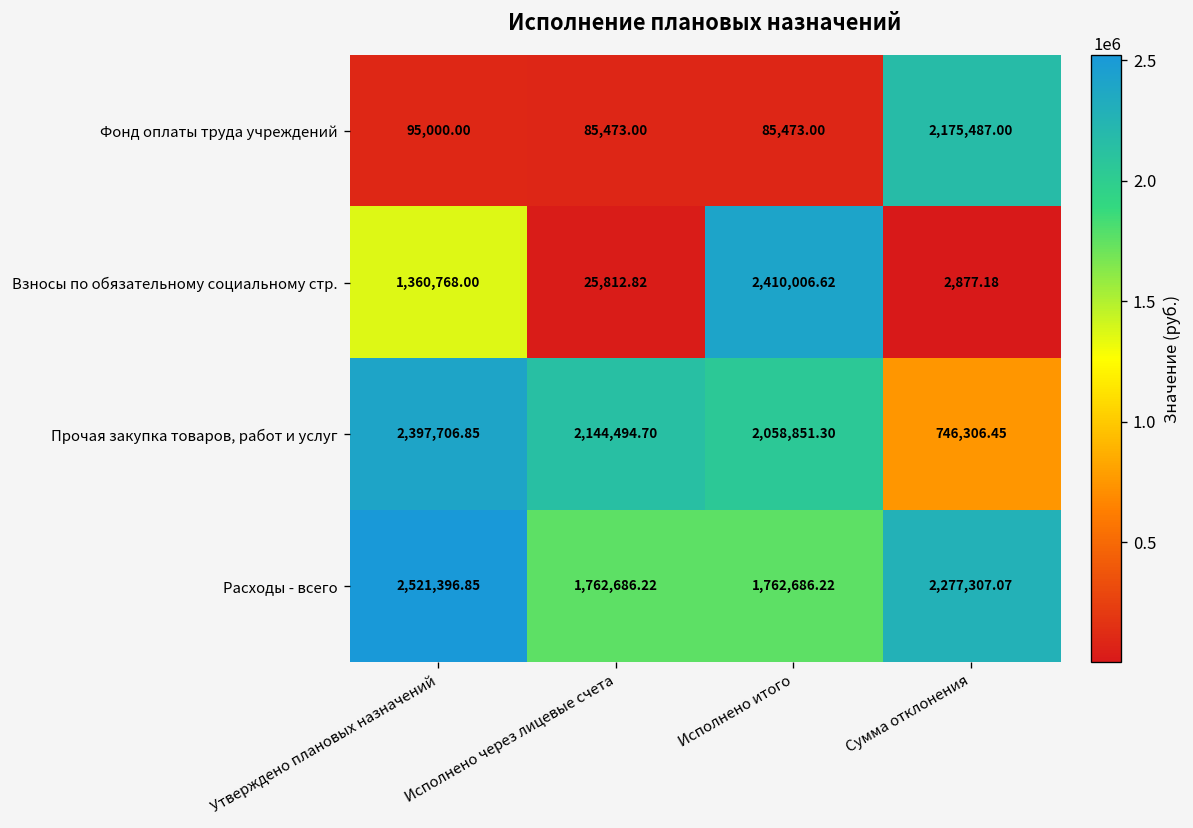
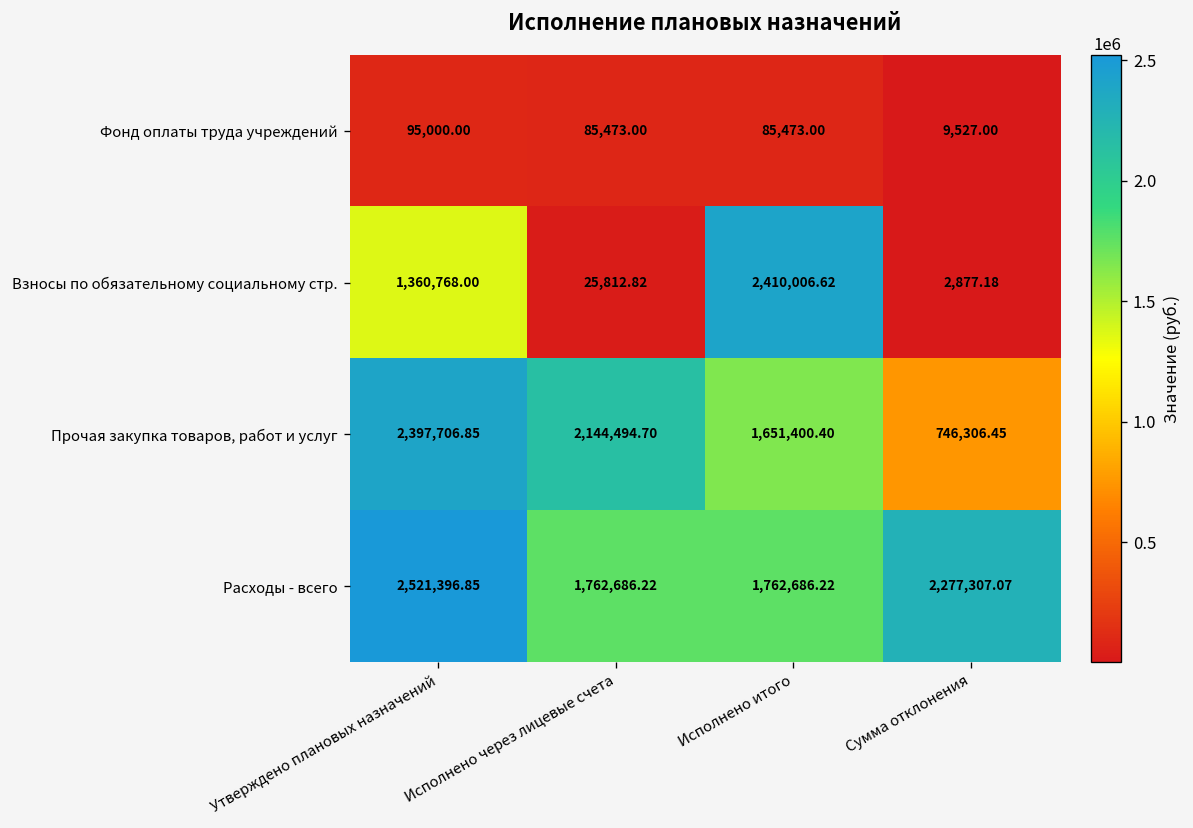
Фонд оплаты труда учреждений, Сумма отклонения: 2,175,487.00 -> 9,527.00
Прочая закупка товаров, работ и услуг, Исполнено итого: 2,058,851.30 -> 1,651,400.40
